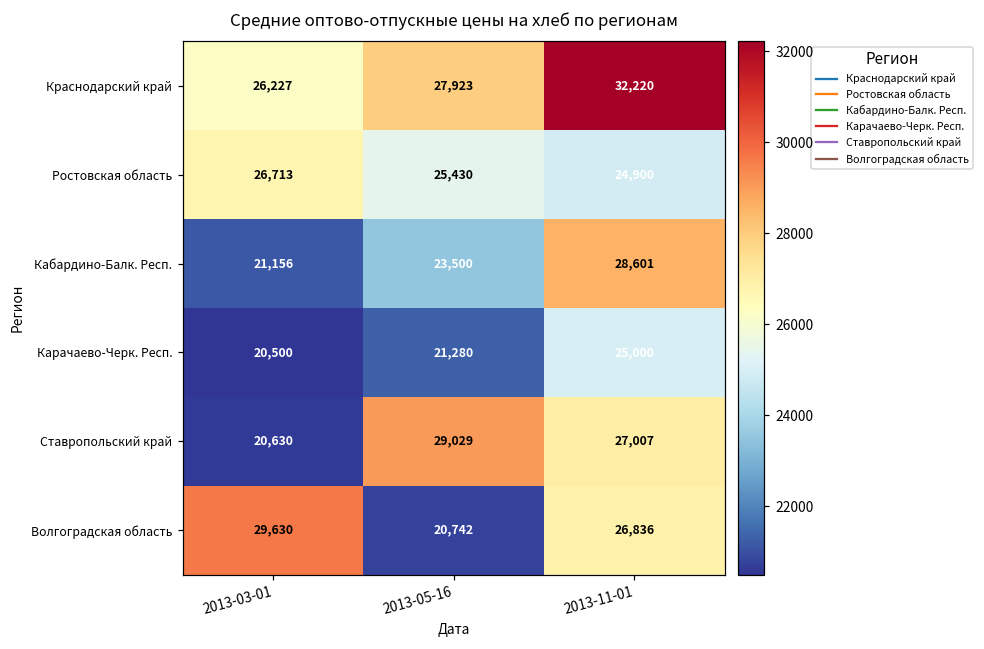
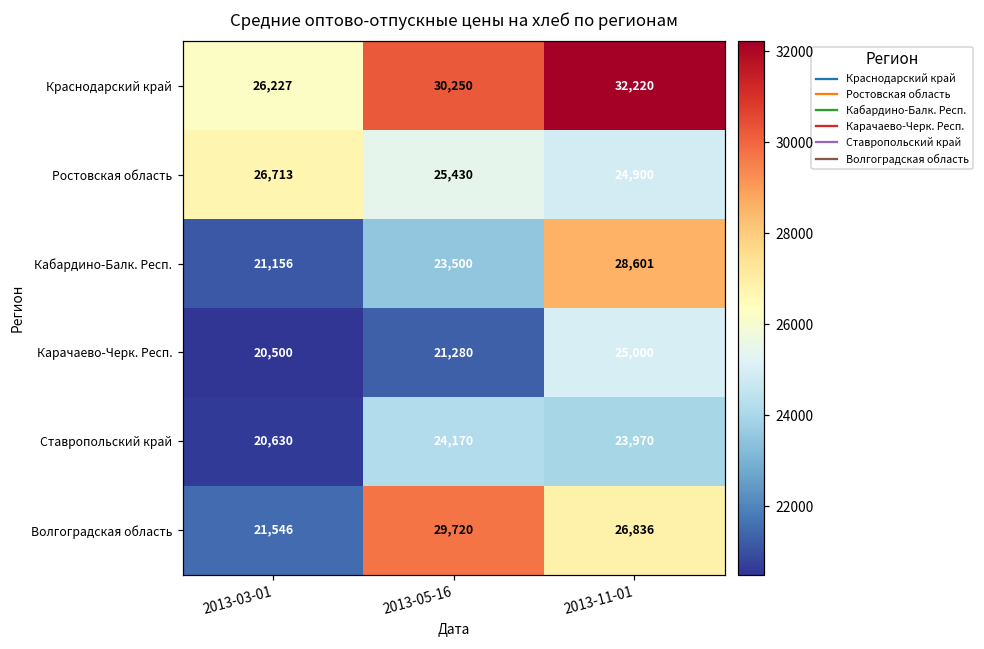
Краснодарский край, 2013-05-16: 27,923 -> 30,250
Ставропольский край, 2013-05-16: 29,029 -> 24,170
Ставропольский край, 2013-11-01: 27,007 -> 23,970
Волгоградская область, 2013-03-01: 29,630 -> 21,546
Волгоградская область, 2013-05-16: 20,742 -> 29,720
